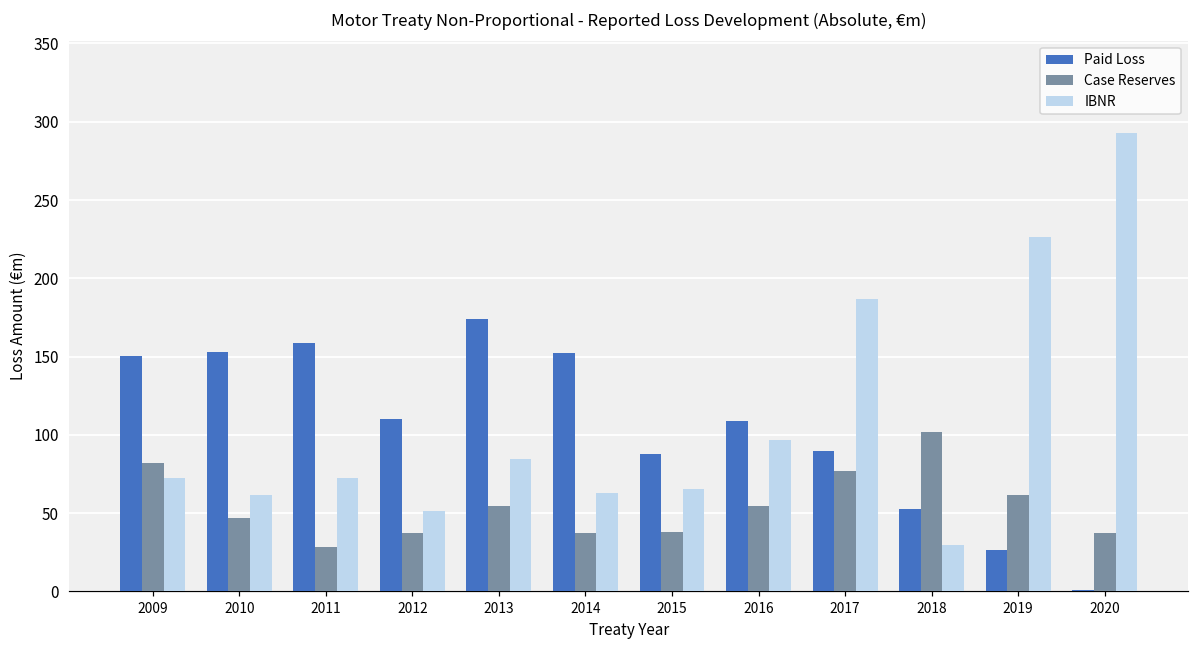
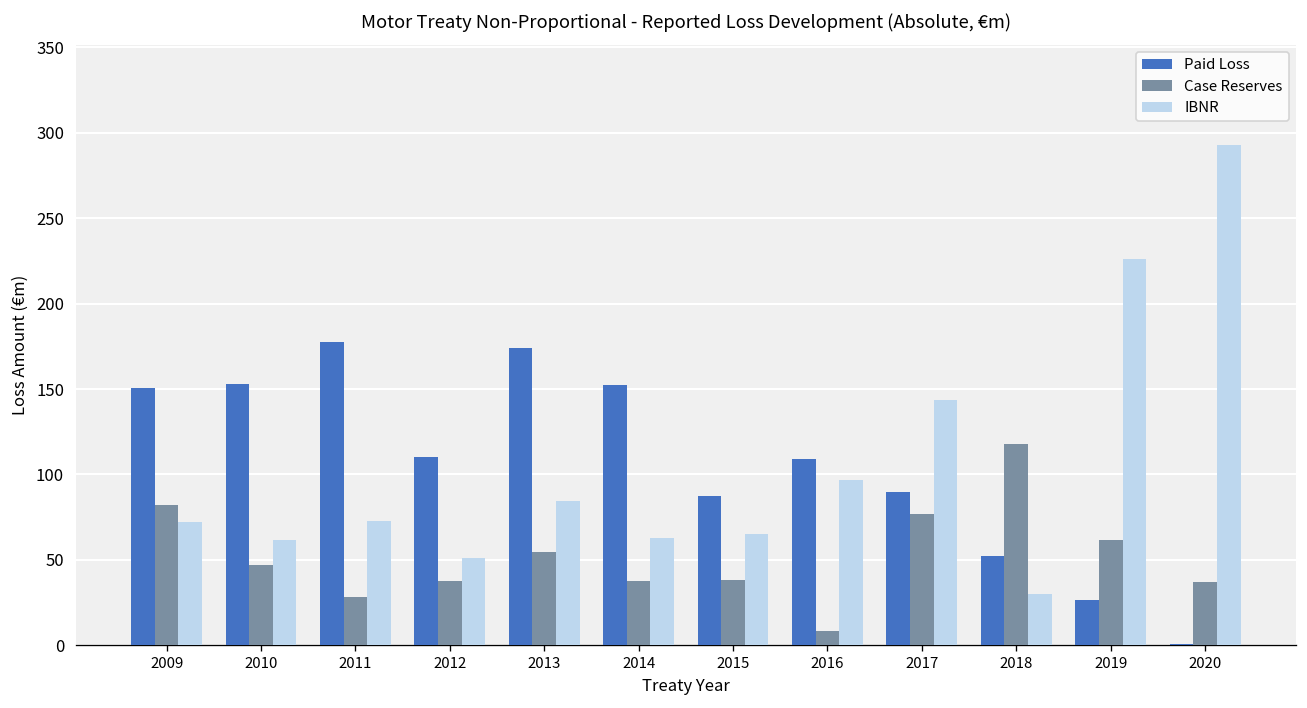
Paid Loss, 2011: 158 -> 177
Case Reserves, 2016: 55 -> 9
IBNR, 2017: 187 -> 144
Case Reserves, 2018: 102 -> 118
